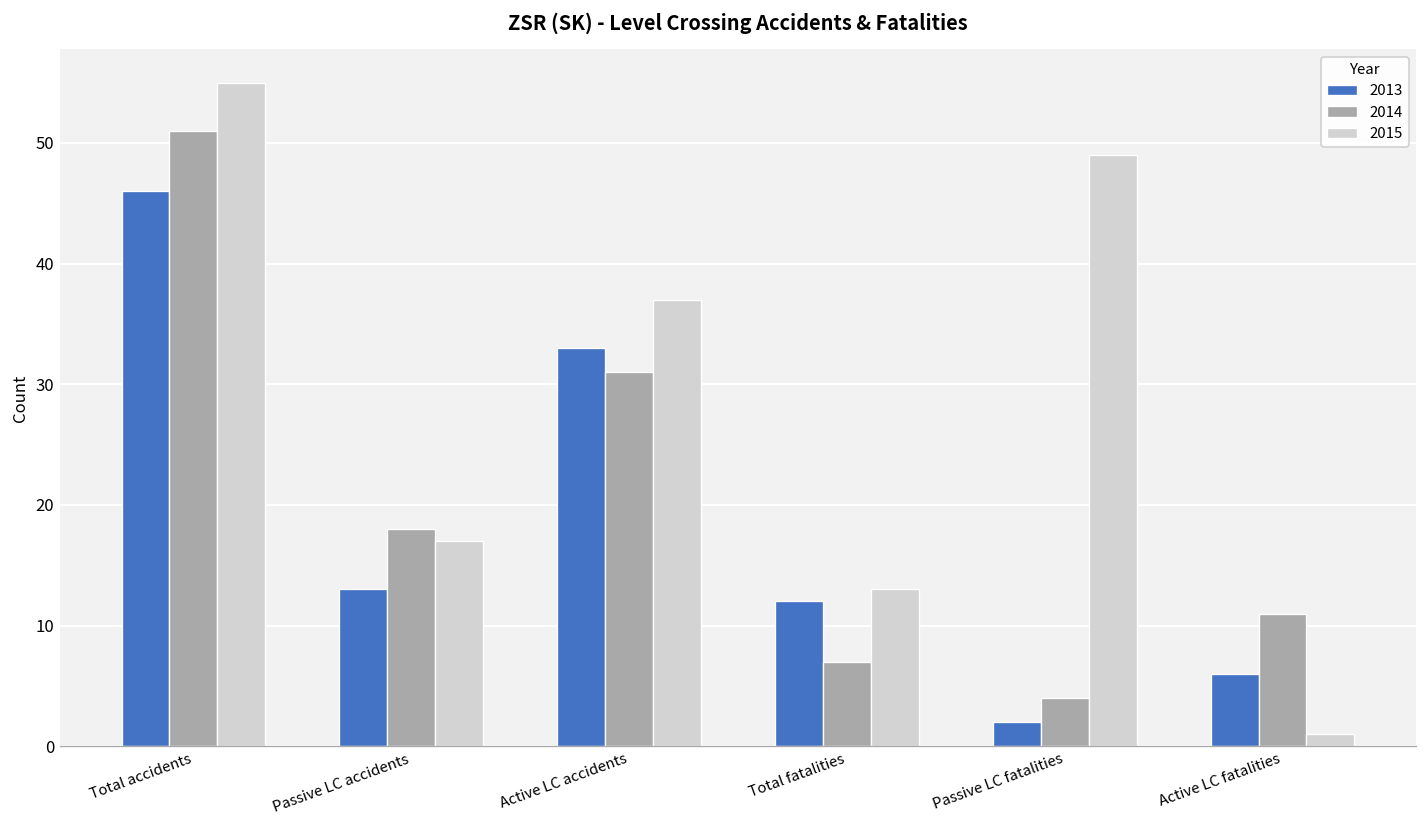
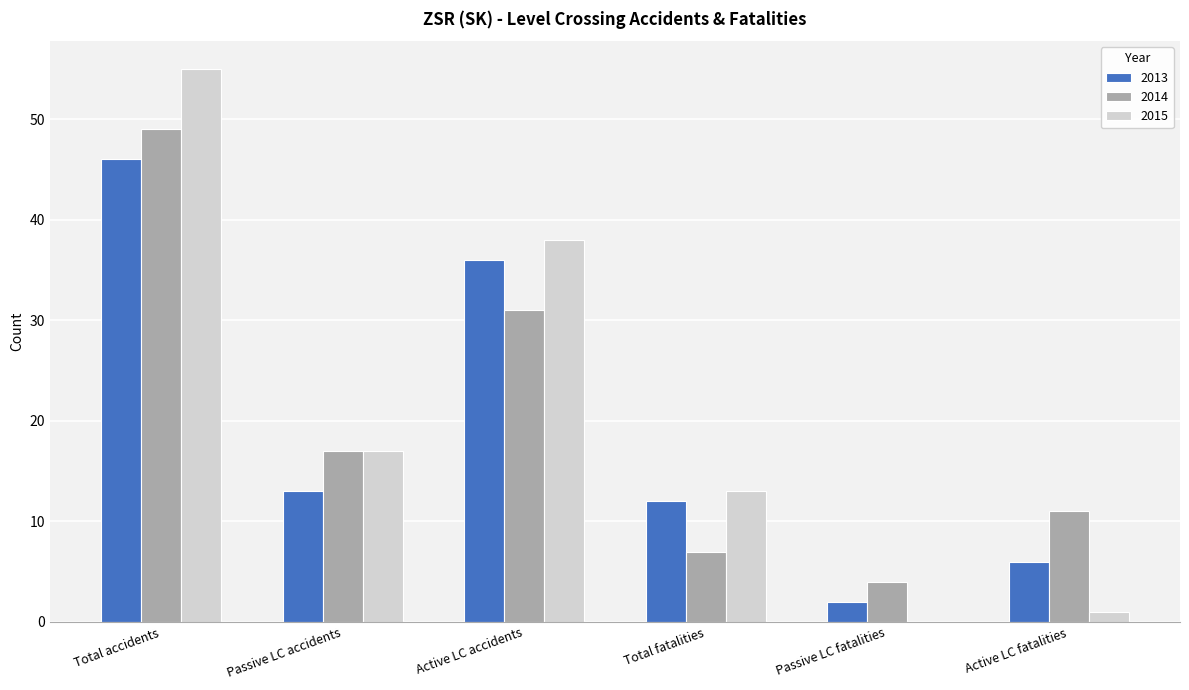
2014, Total accidents: 51 -> 49
2014, Passive LC accidents: 18 -> 17
2013, Active LC accidents: 33 -> 36
2015, Active LC accidents: 37 -> 38
2015, Passive LC fatalities: 49 -> 0
